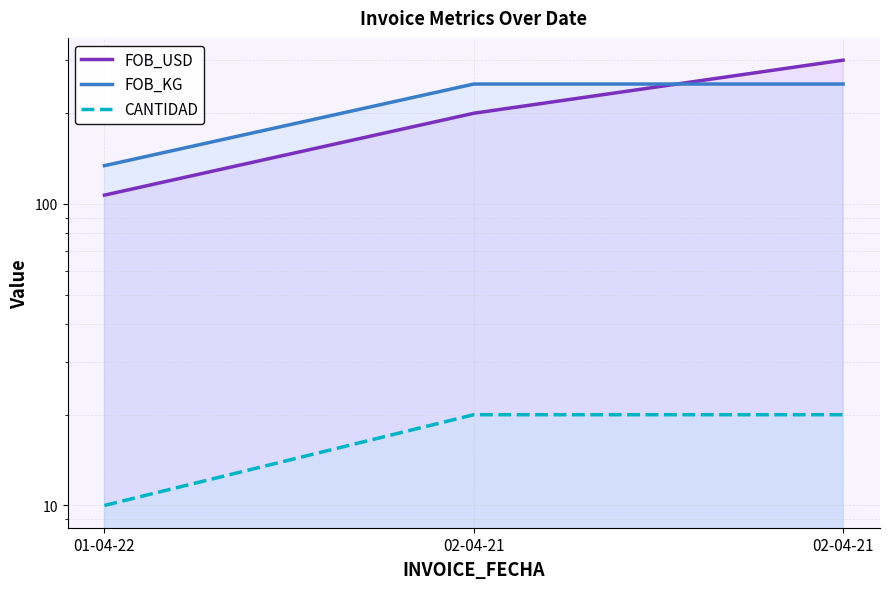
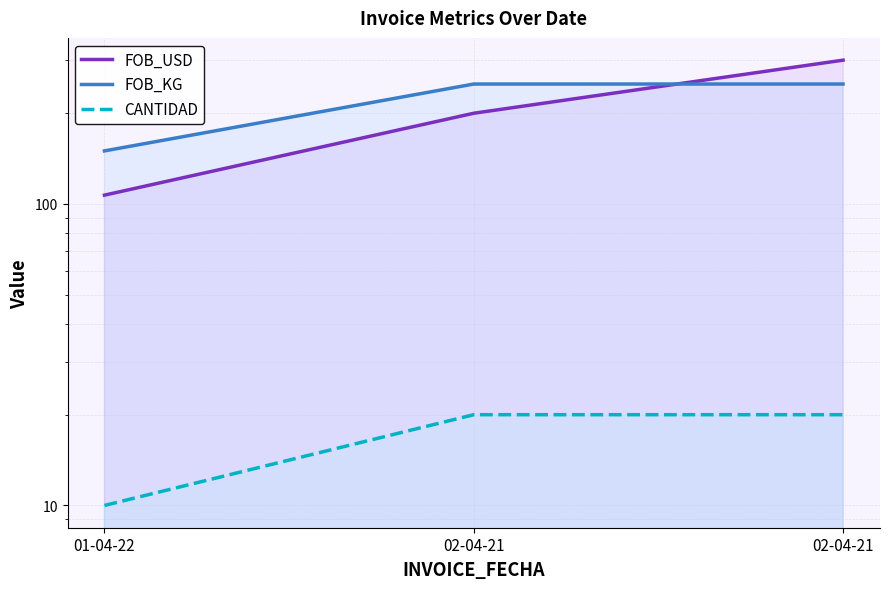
FOB_KG, 01-04-22: 130 -> 150
